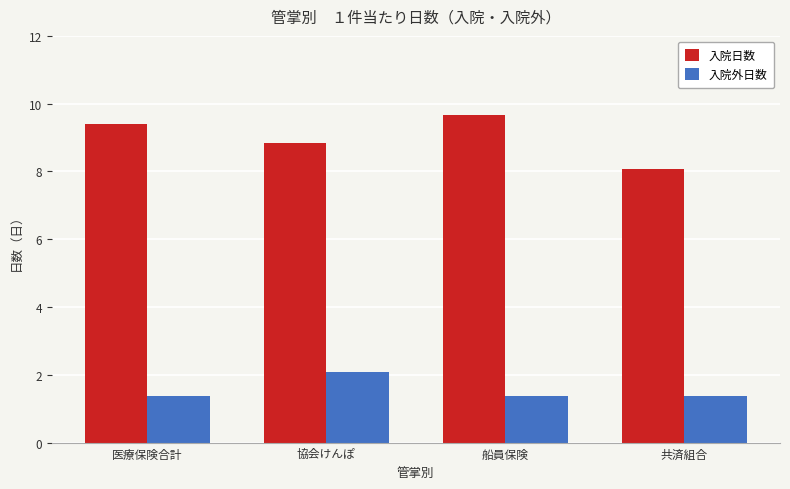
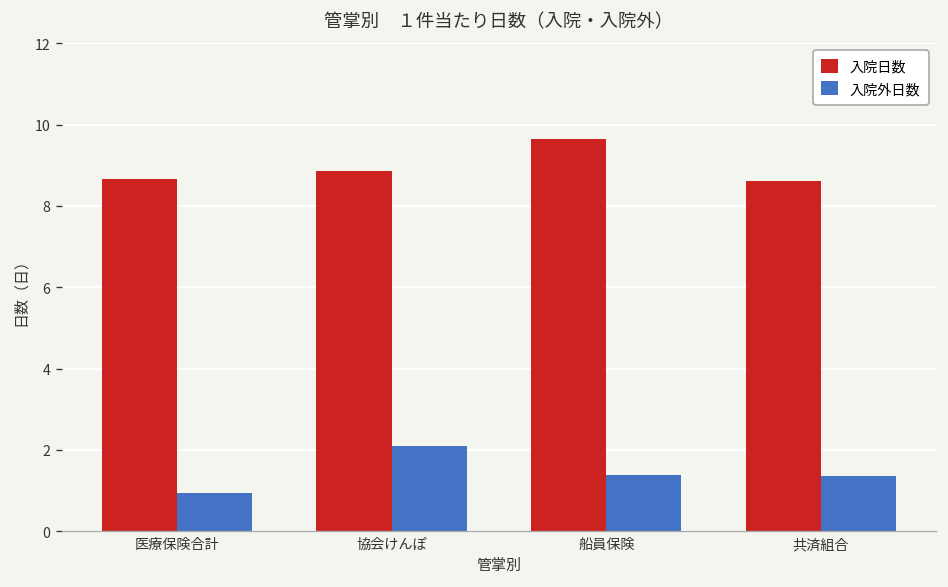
入院日数, 医療保険合計: 9.4 -> 8.7
入院外日数, 医療保険合計: 1.4 -> 1.0
入院日数, 共済組合: 8.1 -> 8.6
